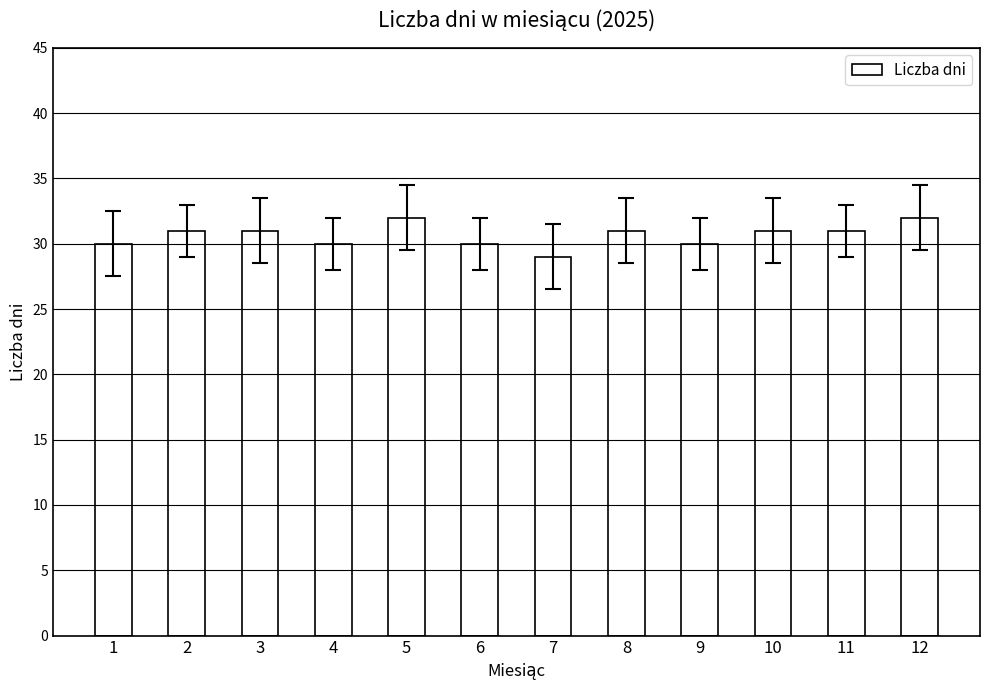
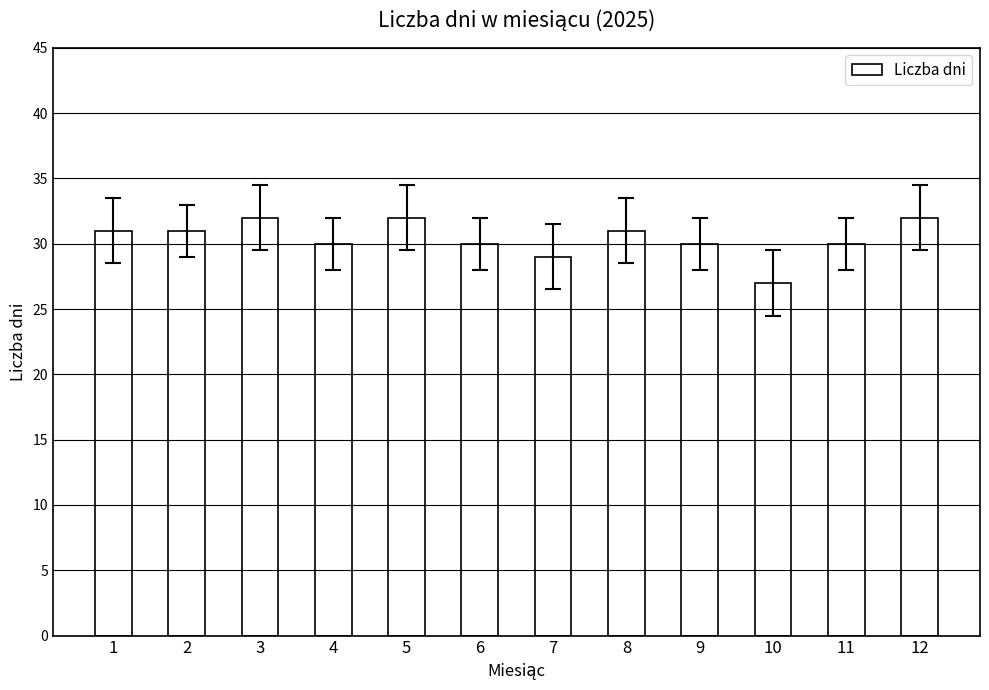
Liczba dni, 1: 30 -> 31
Liczba dni, 3: 31 -> 32
Liczba dni, 10: 31 -> 27
Liczba dni, 11: 31 -> 30
